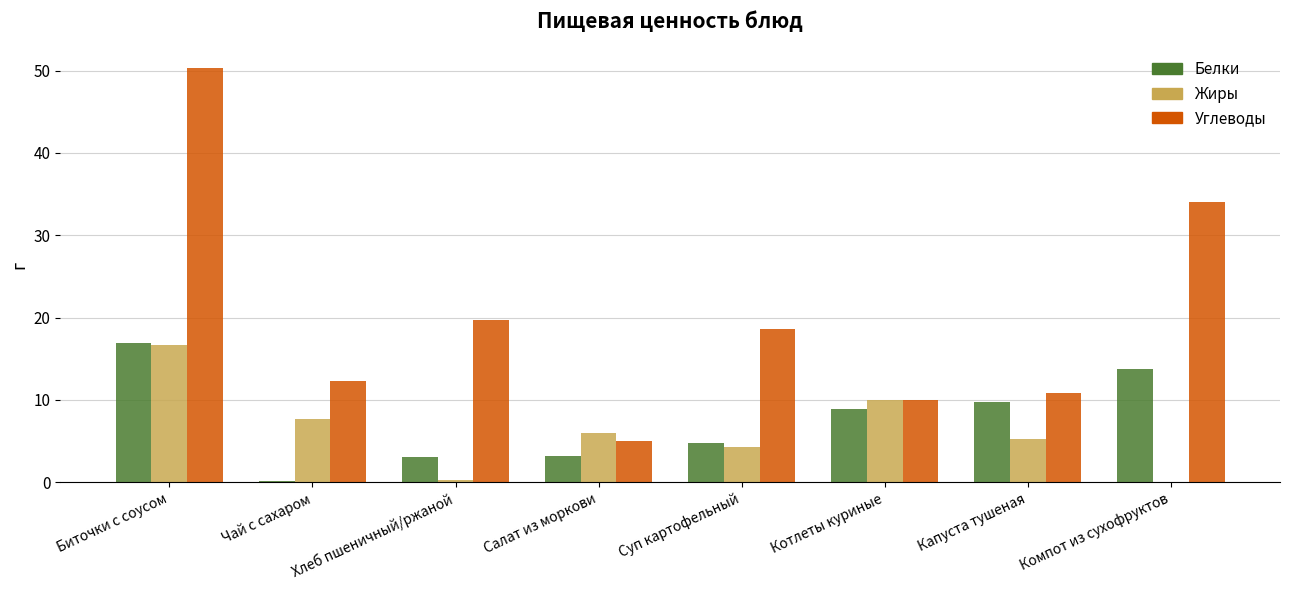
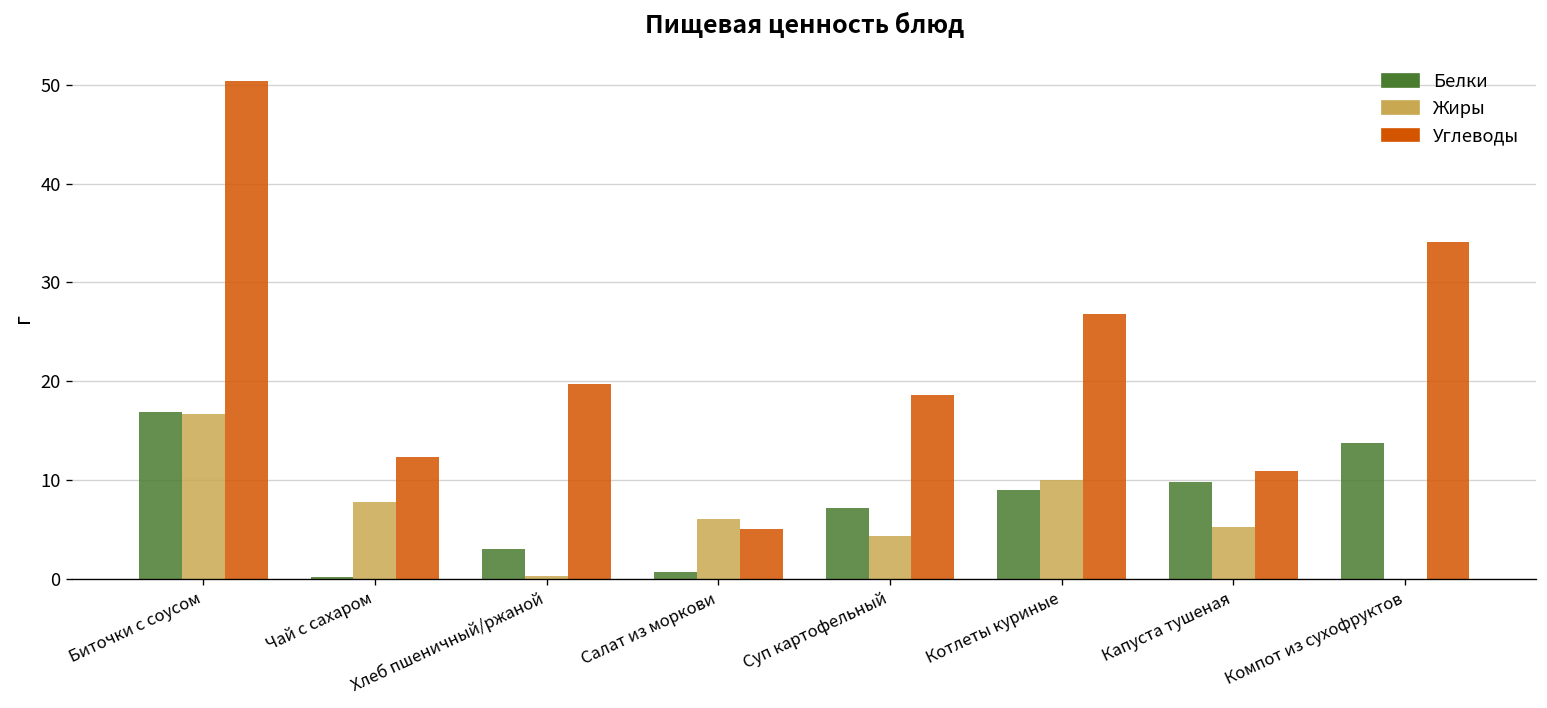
Белки, Салат из моркови: 3 -> 1
Белки, Суп картофельный: 5 -> 7
Углеводы, Котлеты куриные: 10 -> 27
